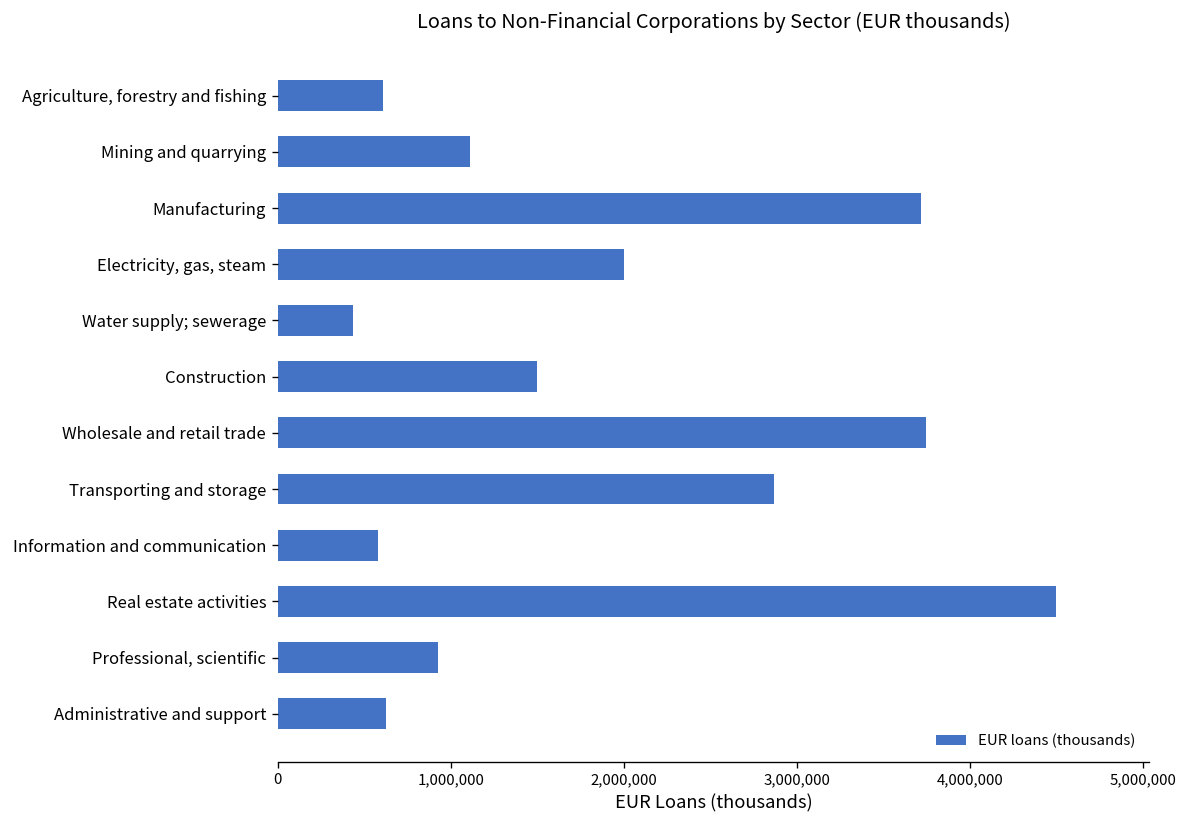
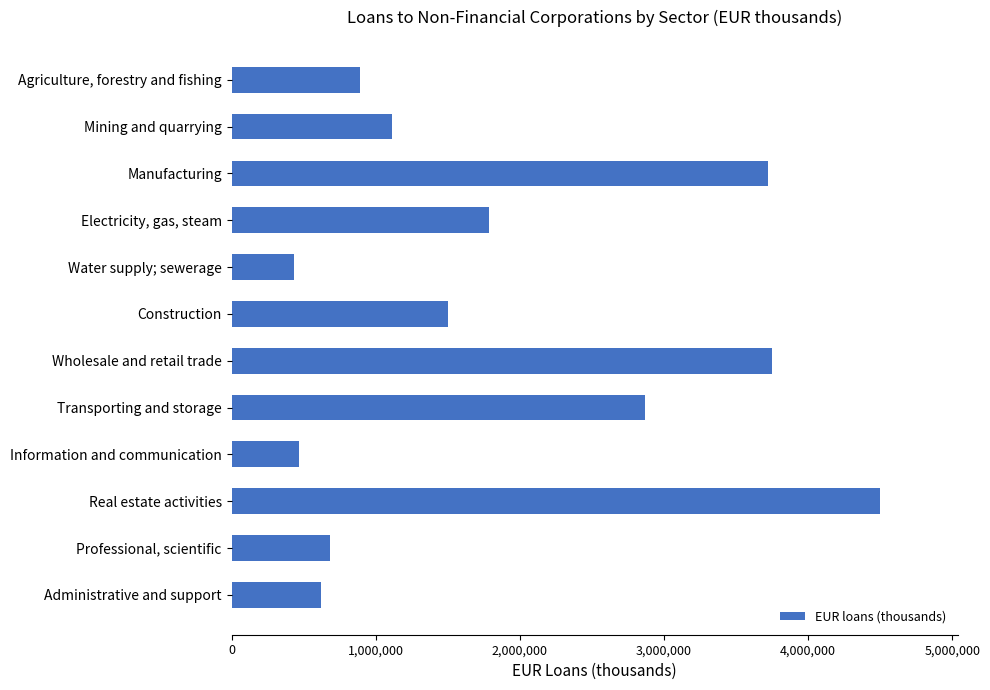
Agriculture, forestry and fishing: 600,000 -> 890,000
Electricity, gas, steam: 2,000,000 -> 1,790,000
Information and communication: 580,000 -> 460,000
Professional, scientific: 920,000 -> 690,000
